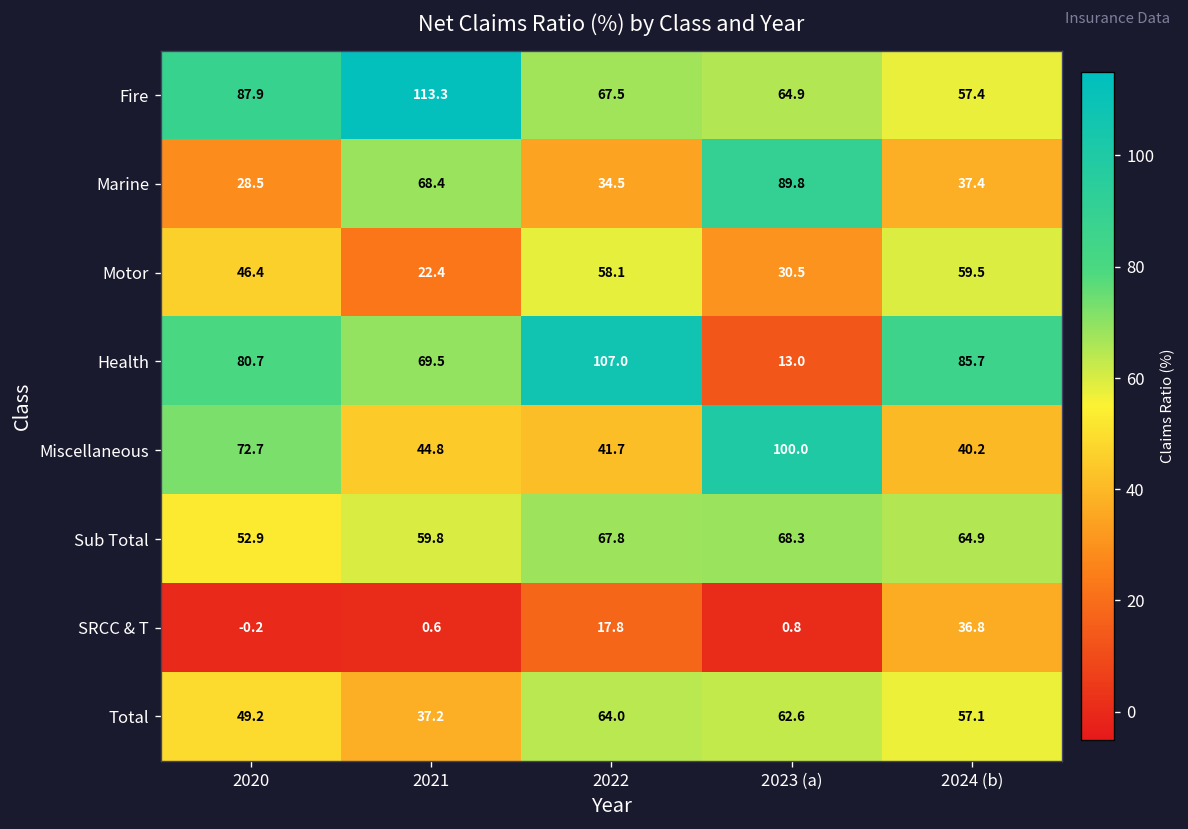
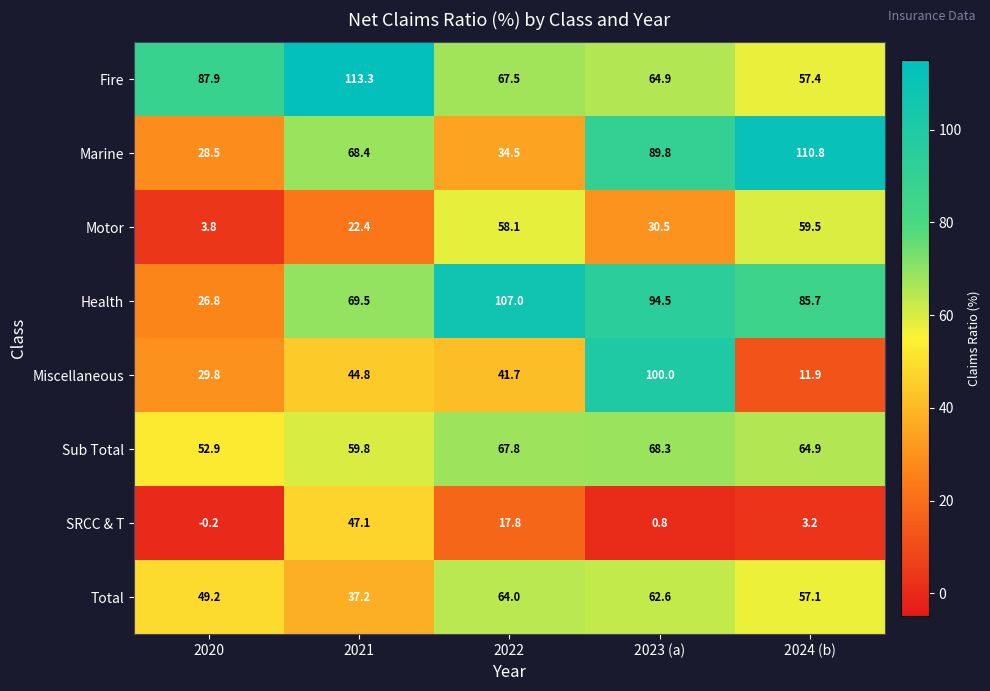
Marine, 2024 (b): 37.4 -> 110.8
Motor, 2020: 46.4 -> 3.8
Health, 2020: 80.7 -> 26.8
Health, 2023 (a): 13.0 -> 94.5
Miscellaneous, 2020: 72.7 -> 29.8
Miscellaneous, 2024 (b): 40.2 -> 11.9
SRCC & T, 2021: 0.6 -> 47.1
SRCC & T, 2024 (b): 36.8 -> 3.2
